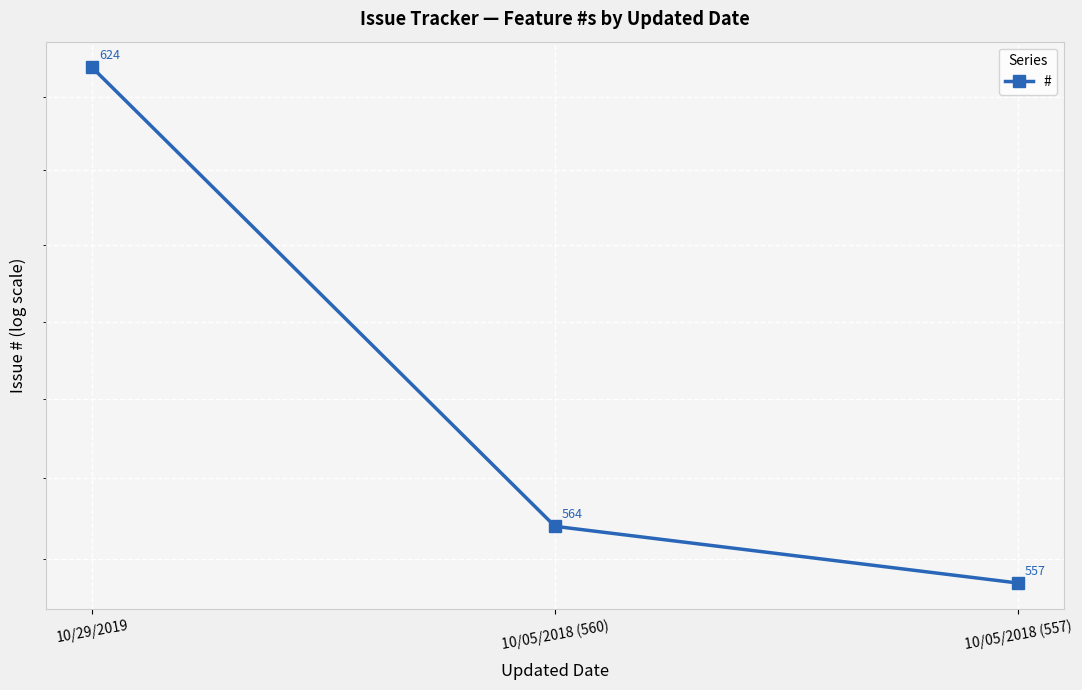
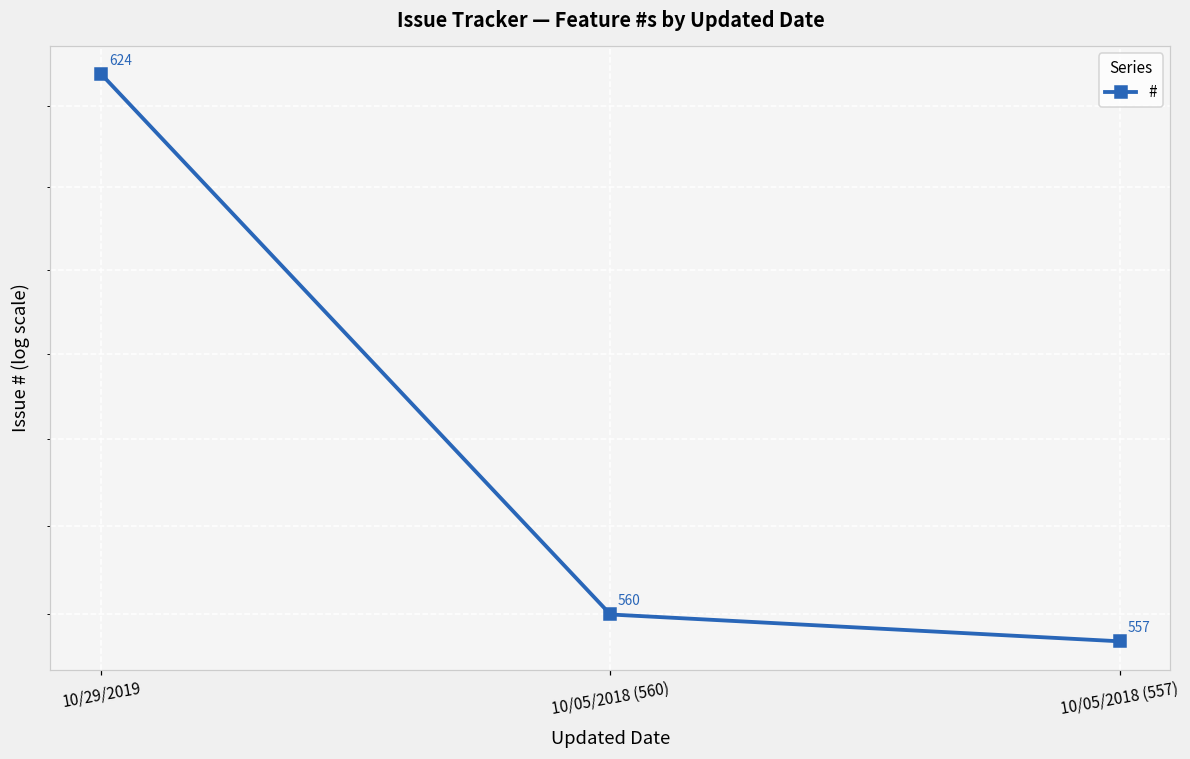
10/05/2018 (560): 564 -> 560
